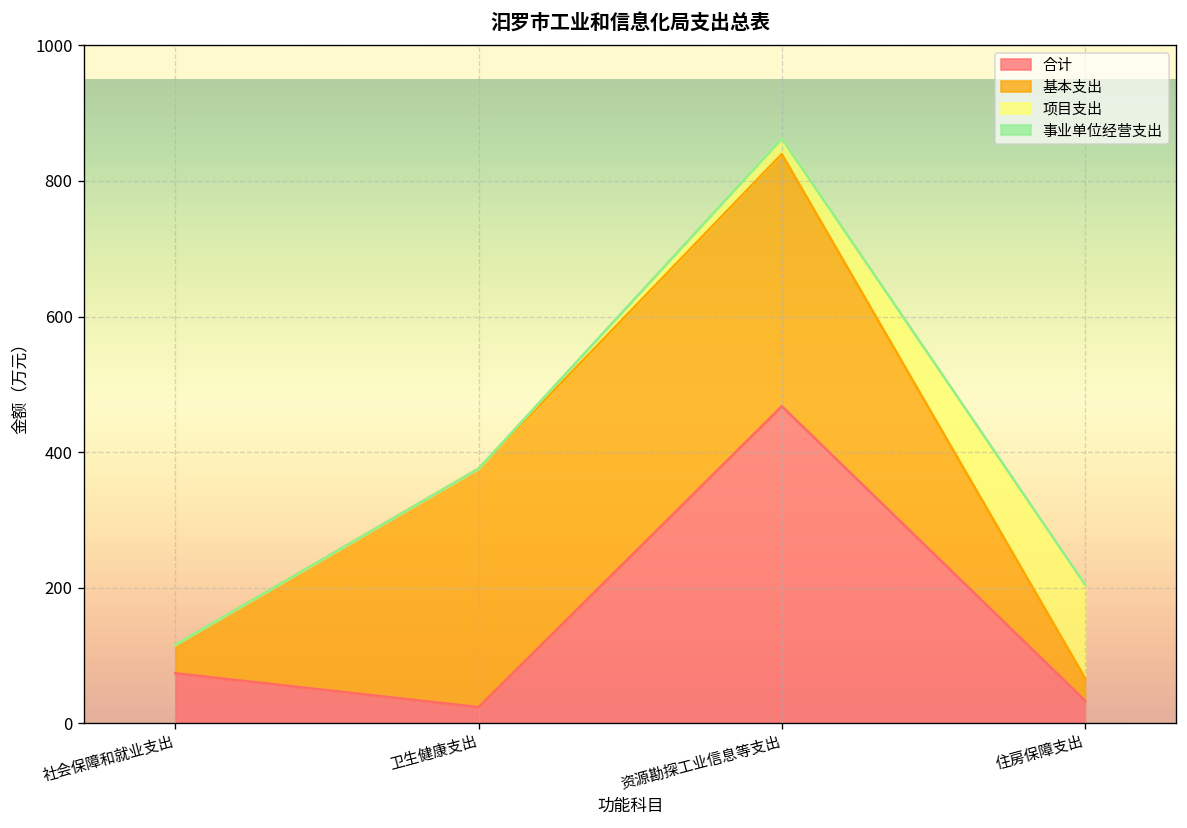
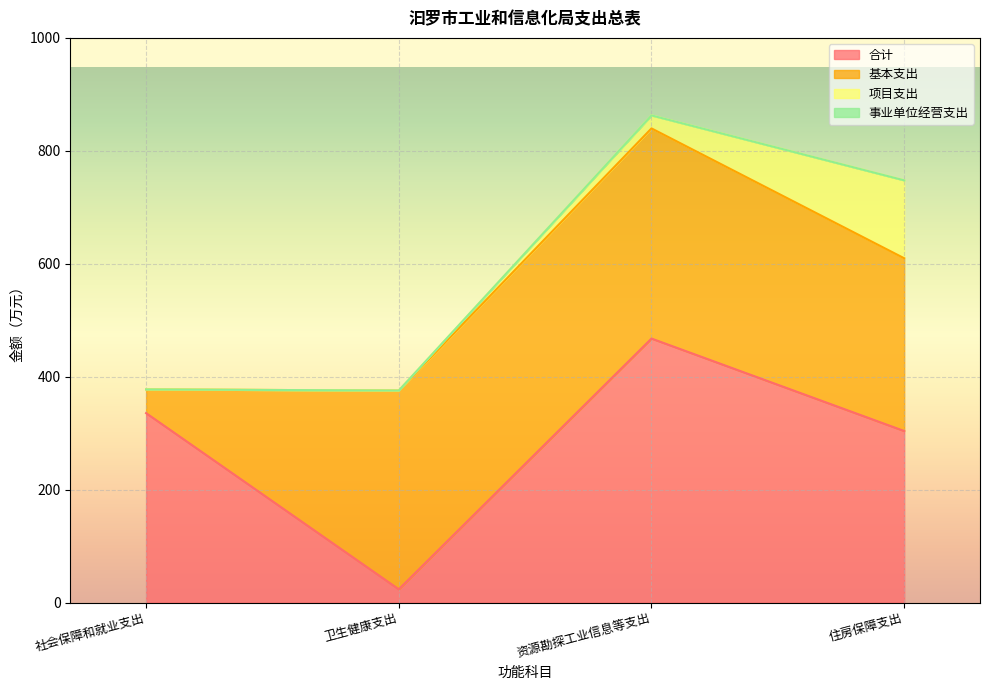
合计, 社会保障和就业支出: 70 -> 340
合计, 住房保障支出: 30 -> 300
基本支出, 住房保障支出: 30 -> 310
